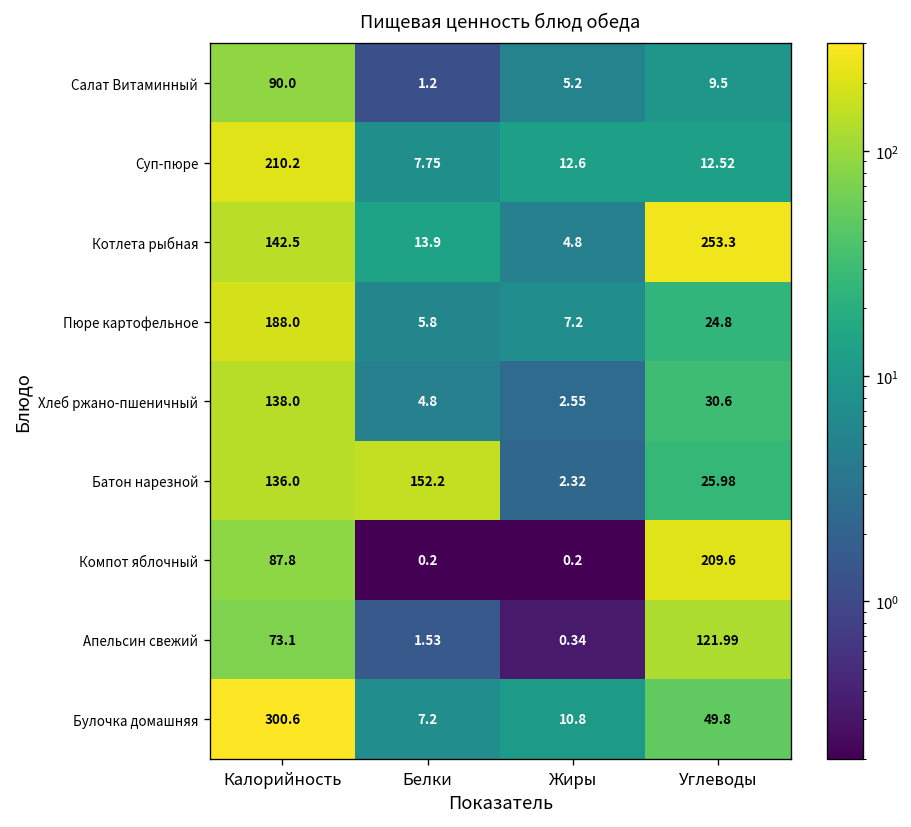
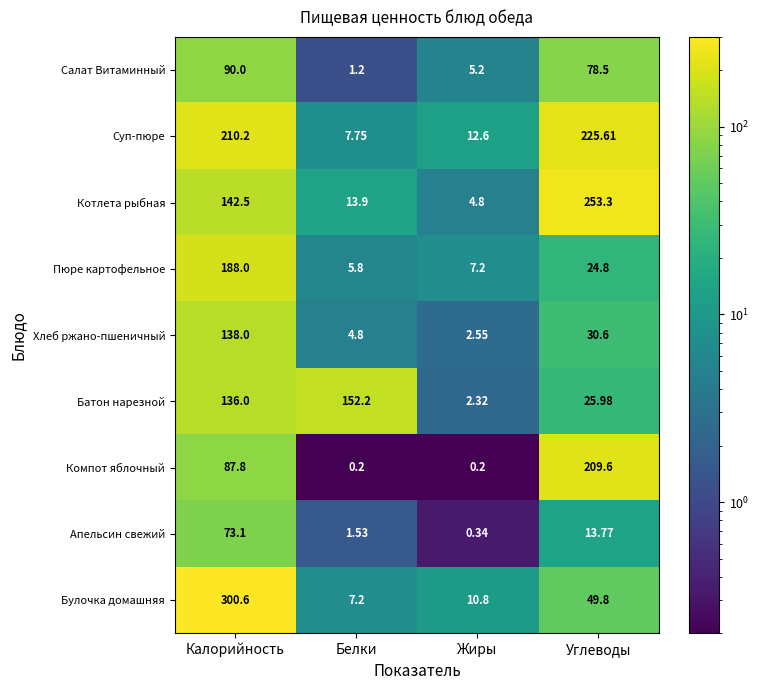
Салат Витаминный, Углеводы: 9.5 -> 78.5
Суп-пюре, Углеводы: 12.52 -> 225.61
Апельсин свежий, Углеводы: 121.99 -> 13.77
